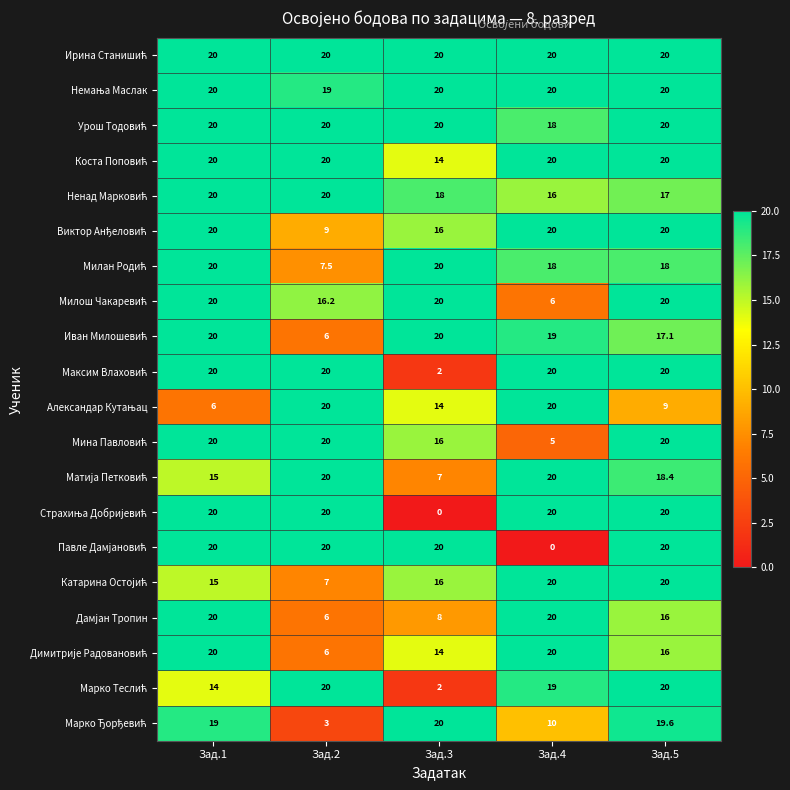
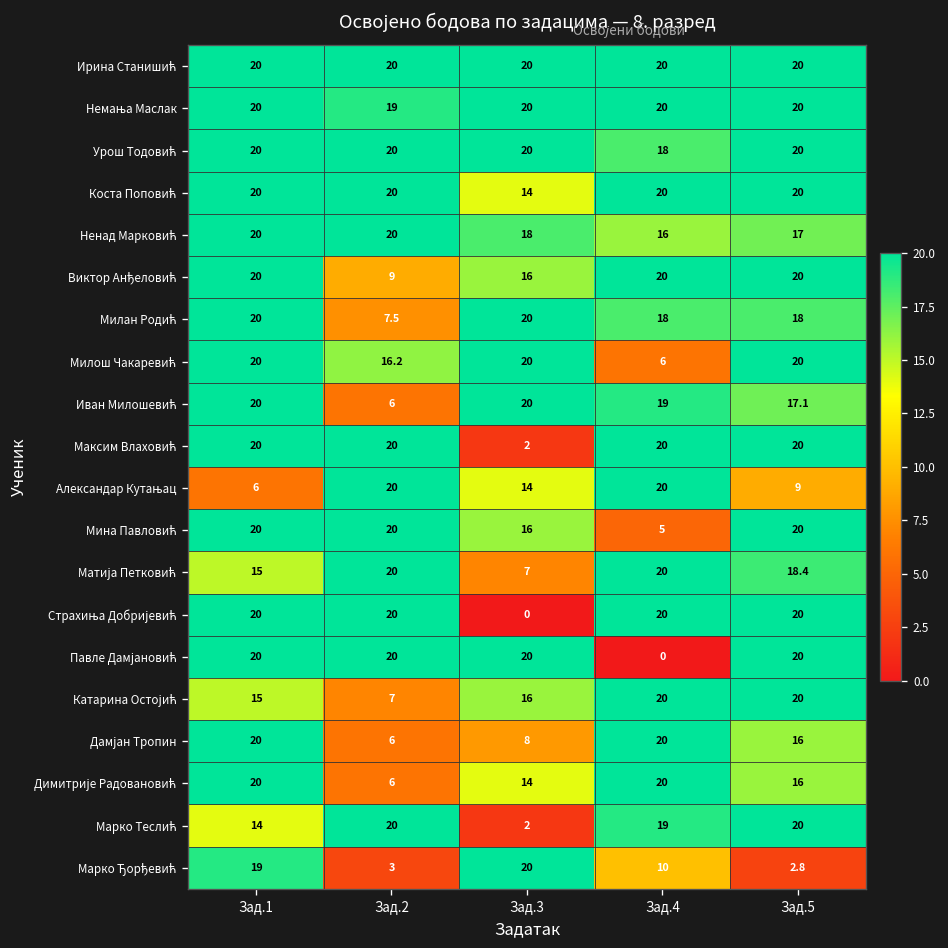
Марко Ђорђевић, Зад.5: 19.6 -> 2.8
